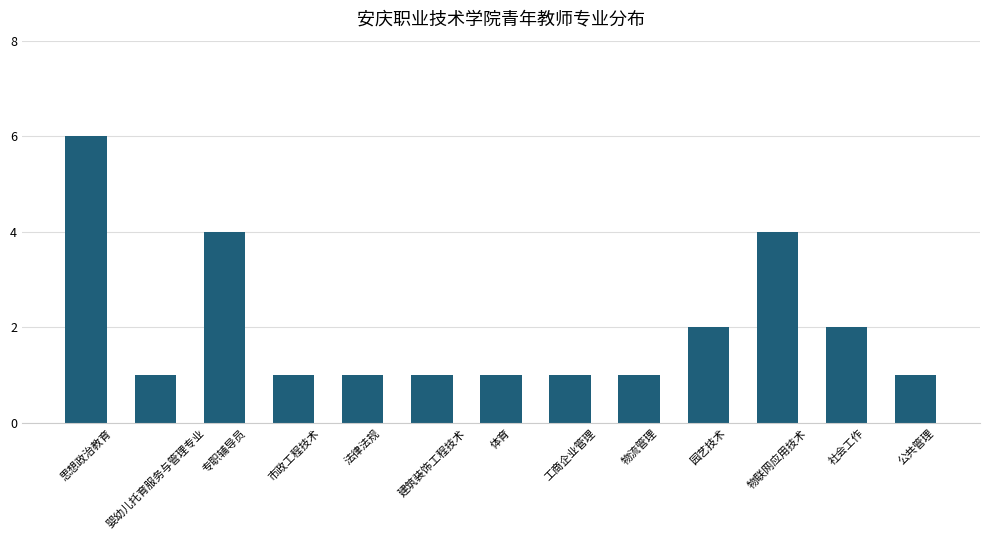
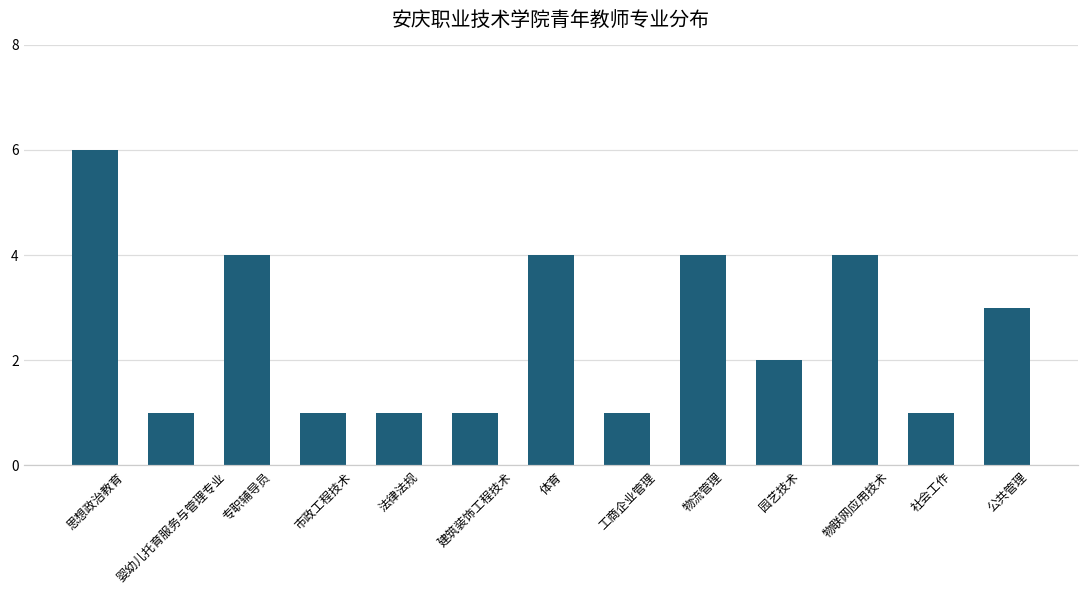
体育: 1 -> 4
物流管理: 1 -> 4
社会工作: 2 -> 1
公共管理: 1 -> 3
